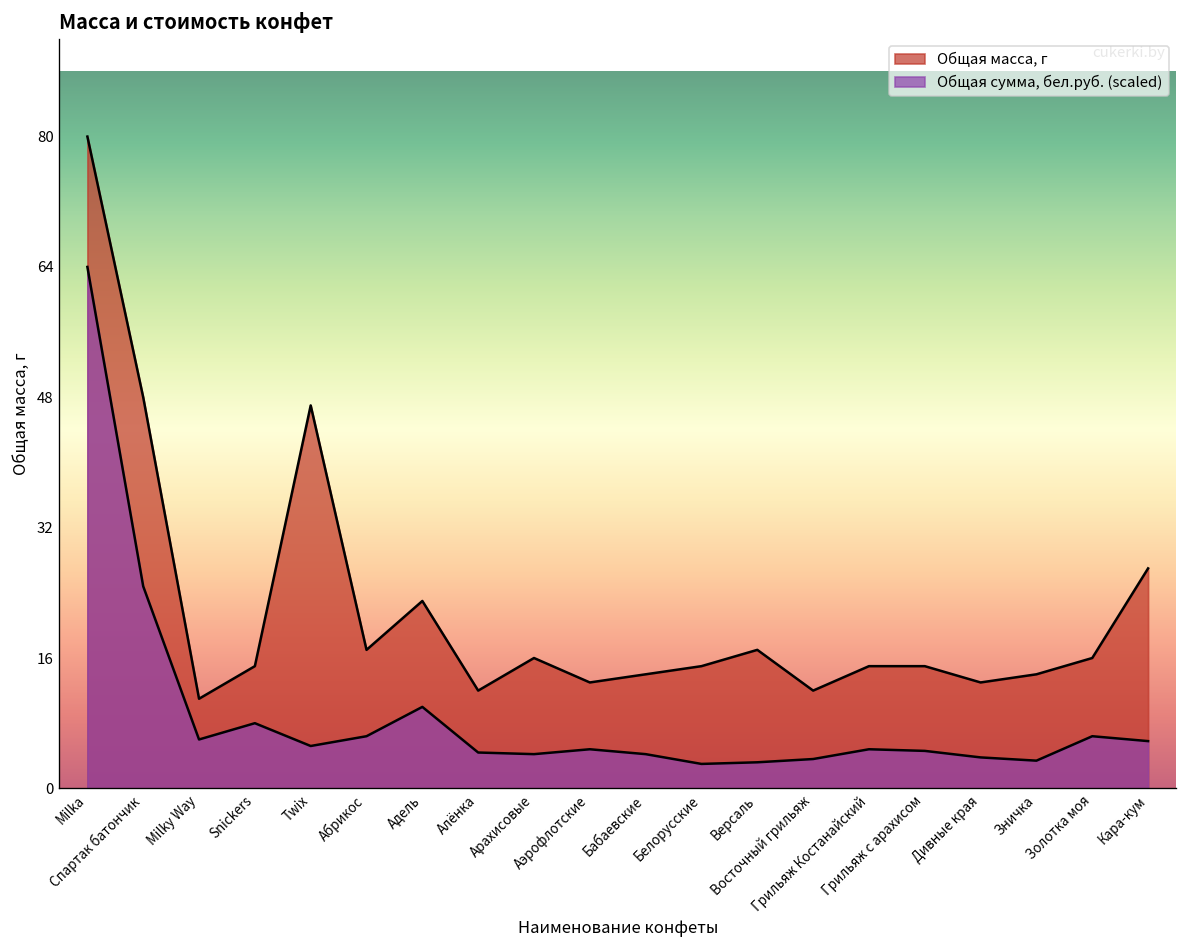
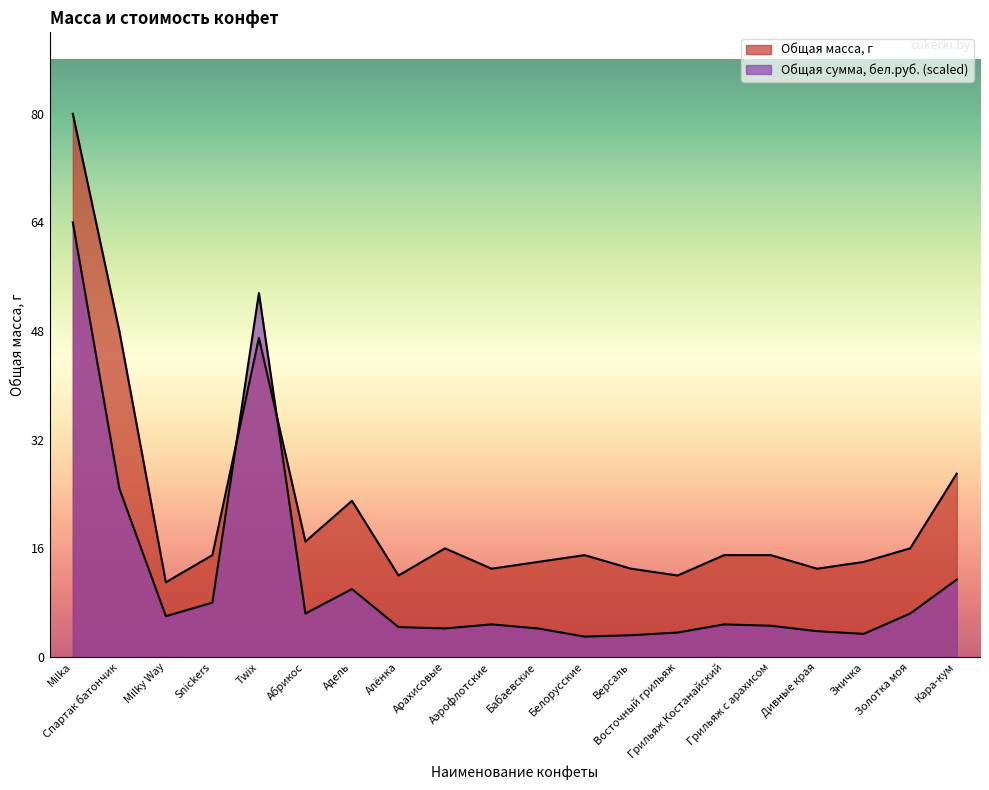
Общая сумма, бел.руб. (scaled), Twix: 5 -> 54
Общая масса, г, Версаль: 17 -> 13
Общая сумма, бел.руб. (scaled), Кара-кум: 6 -> 11
